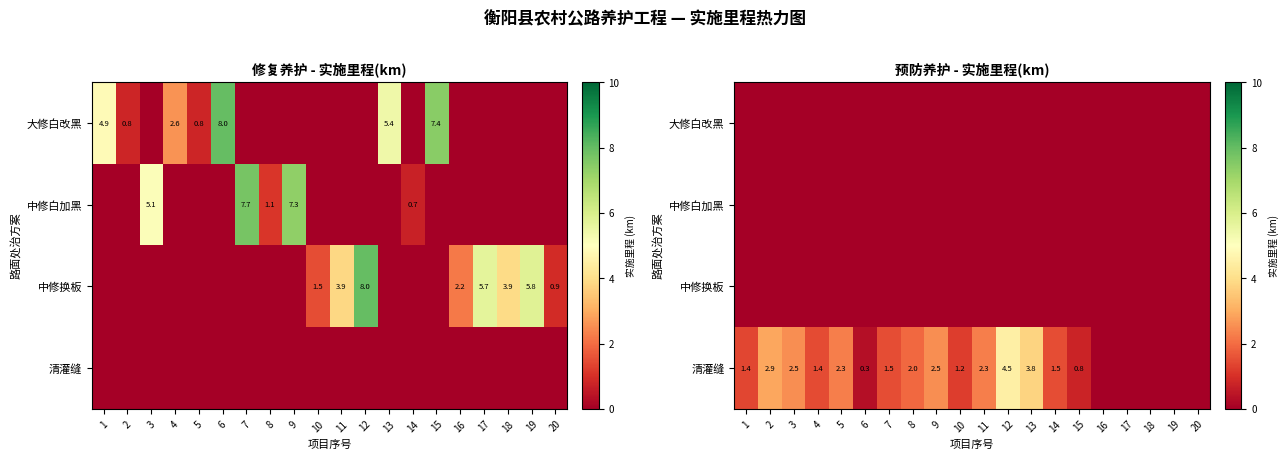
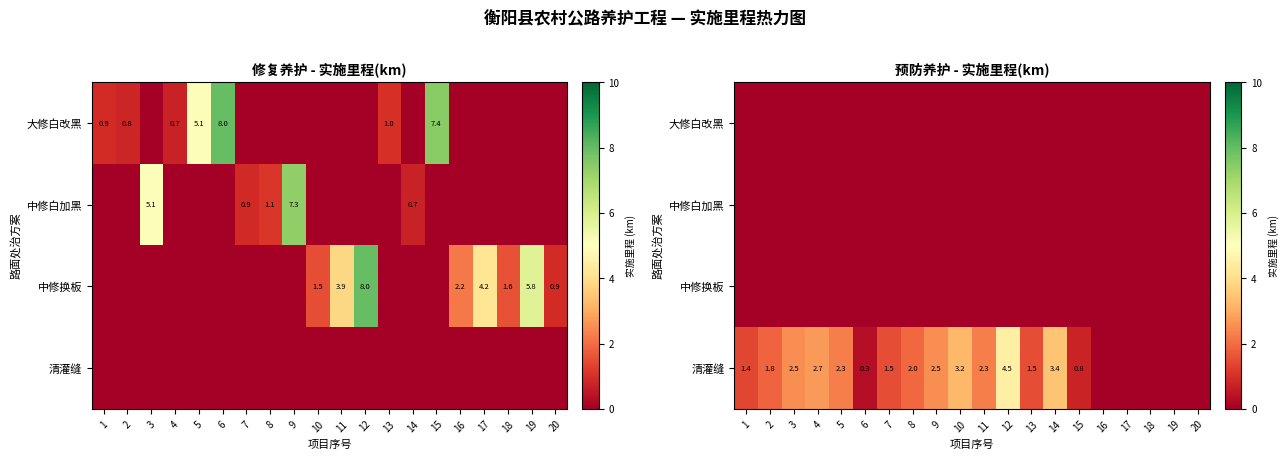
修复养护 - 实施里程(km), 大修白改黑, 1: 4.9 -> 0.9
修复养护 - 实施里程(km), 大修白改黑, 4: 2.6 -> 0.7
修复养护 - 实施里程(km), 大修白改黑, 5: 0.8 -> 5.1
修复养护 - 实施里程(km), 大修白改黑, 13: 5.4 -> 1.0
修复养护 - 实施里程(km), 中修白加黑, 7: 7.7 -> 0.9
修复养护 - 实施里程(km), 中修换板, 17: 5.7 -> 4.2
修复养护 - 实施里程(km), 中修换板, 18: 3.9 -> 1.6
预防养护 - 实施里程(km), 清灌缝, 2: 2.9 -> 1.8
预防养护 - 实施里程(km), 清灌缝, 4: 1.4 -> 2.7
预防养护 - 实施里程(km), 清灌缝, 10: 1.2 -> 3.2
预防养护 - 实施里程(km), 清灌缝, 13: 3.8 -> 1.5
预防养护 - 实施里程(km), 清灌缝, 14: 1.5 -> 3.4
